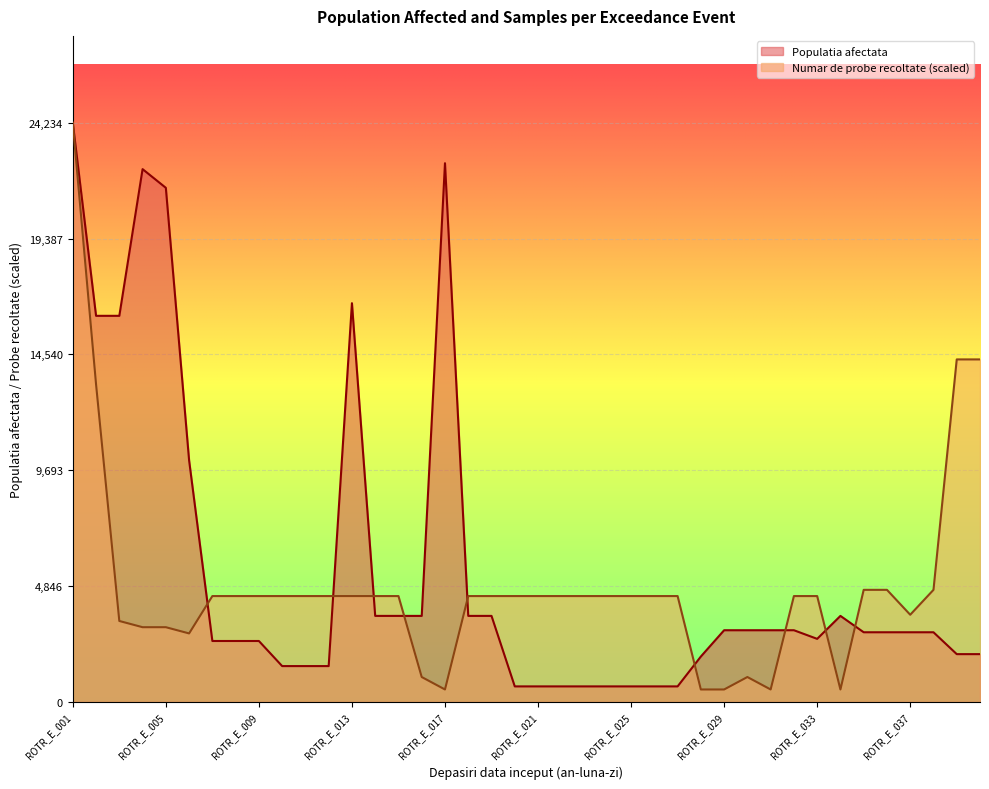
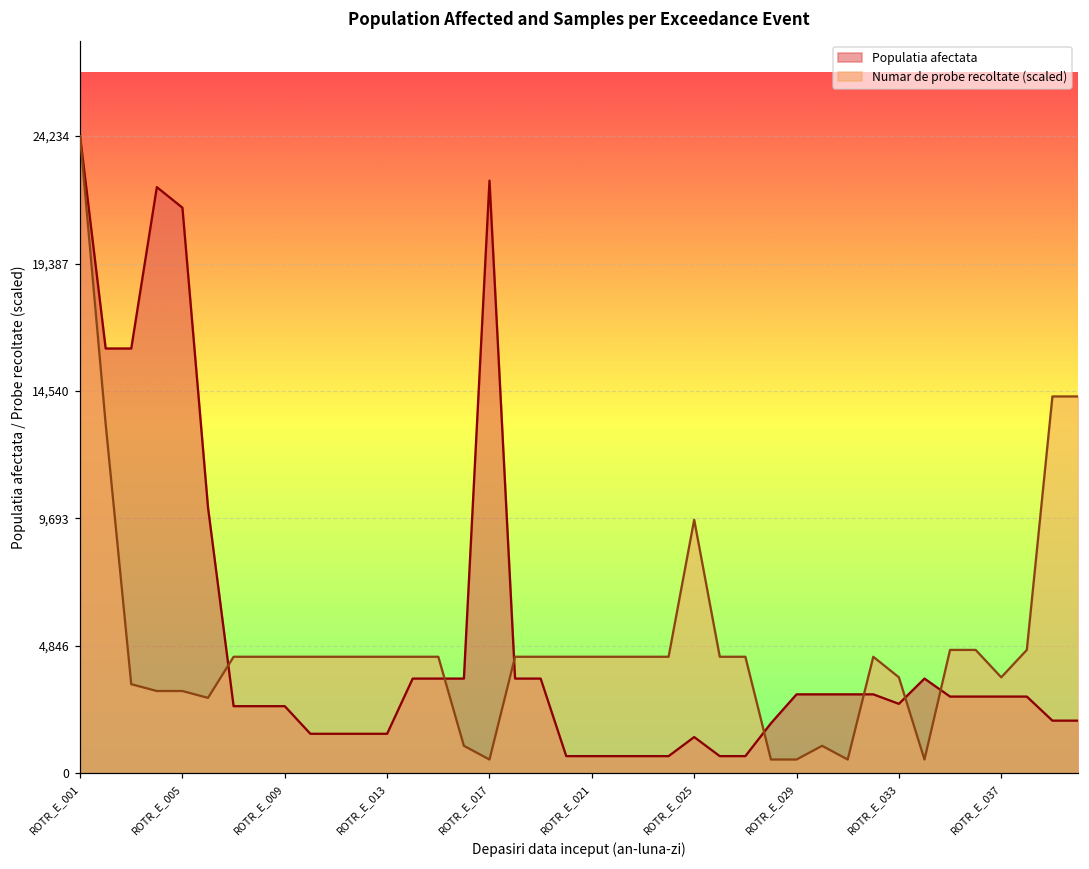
Populatia afectata, ROTR_E_013: 16,700 -> 1,500
Populatia afectata, ROTR_E_025: 700 -> 1,400
Numar de probe recoltate (scaled), ROTR_E_025: 4,400 -> 9,600
Numar de probe recoltate (scaled), ROTR_E_033: 4,400 -> 3,600
